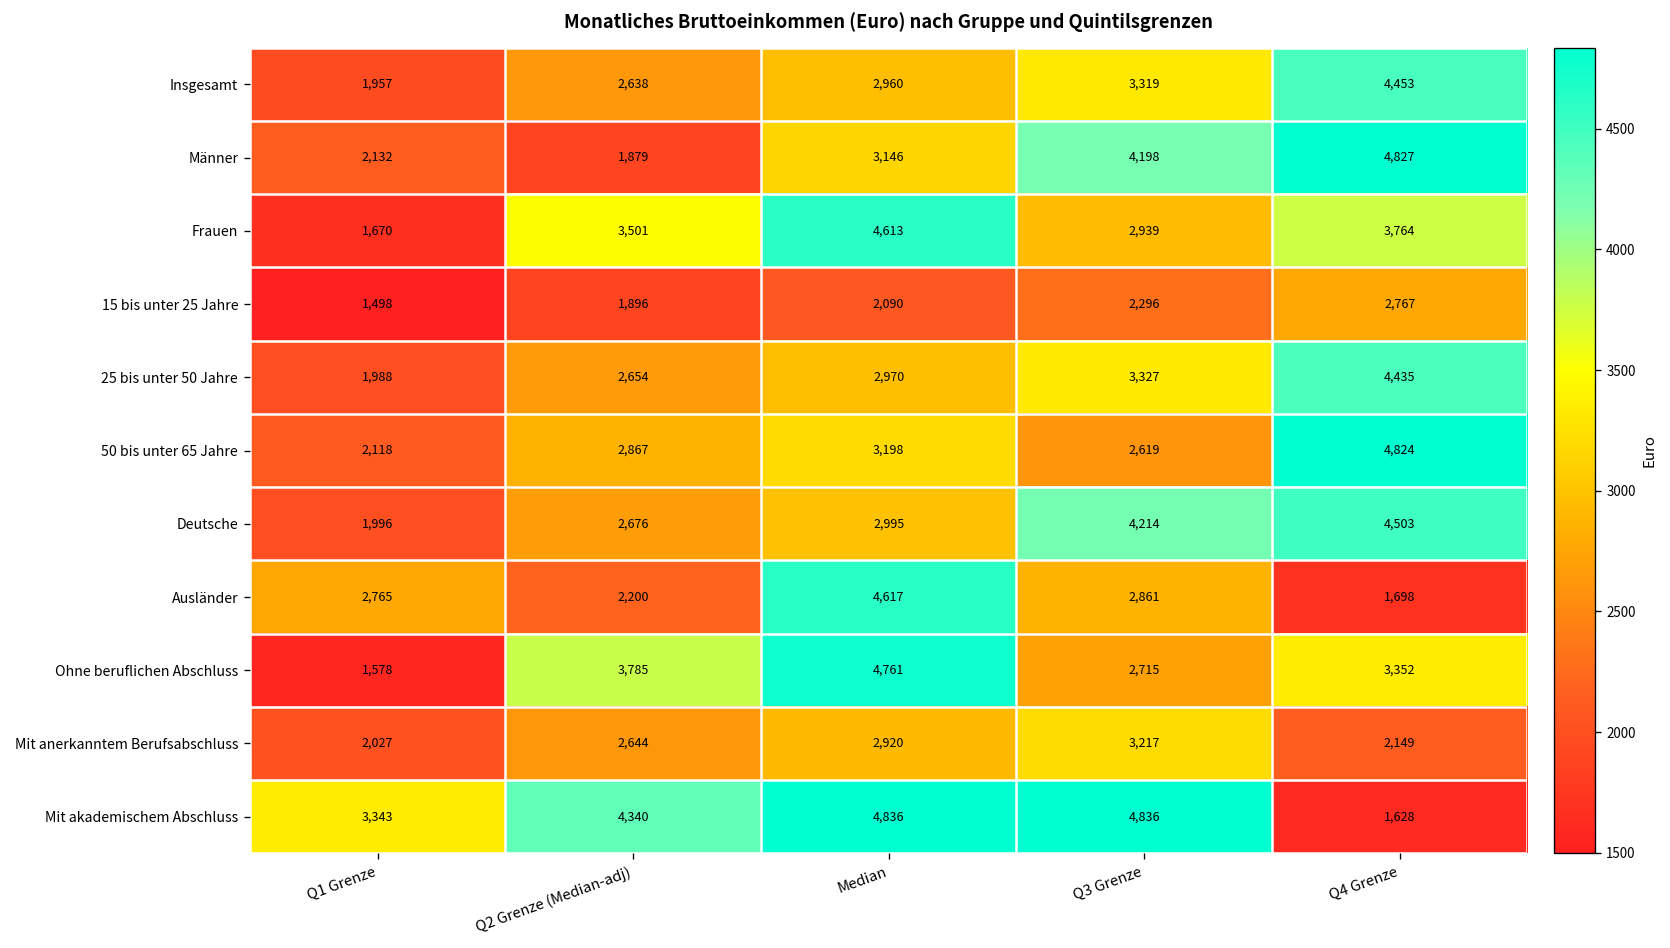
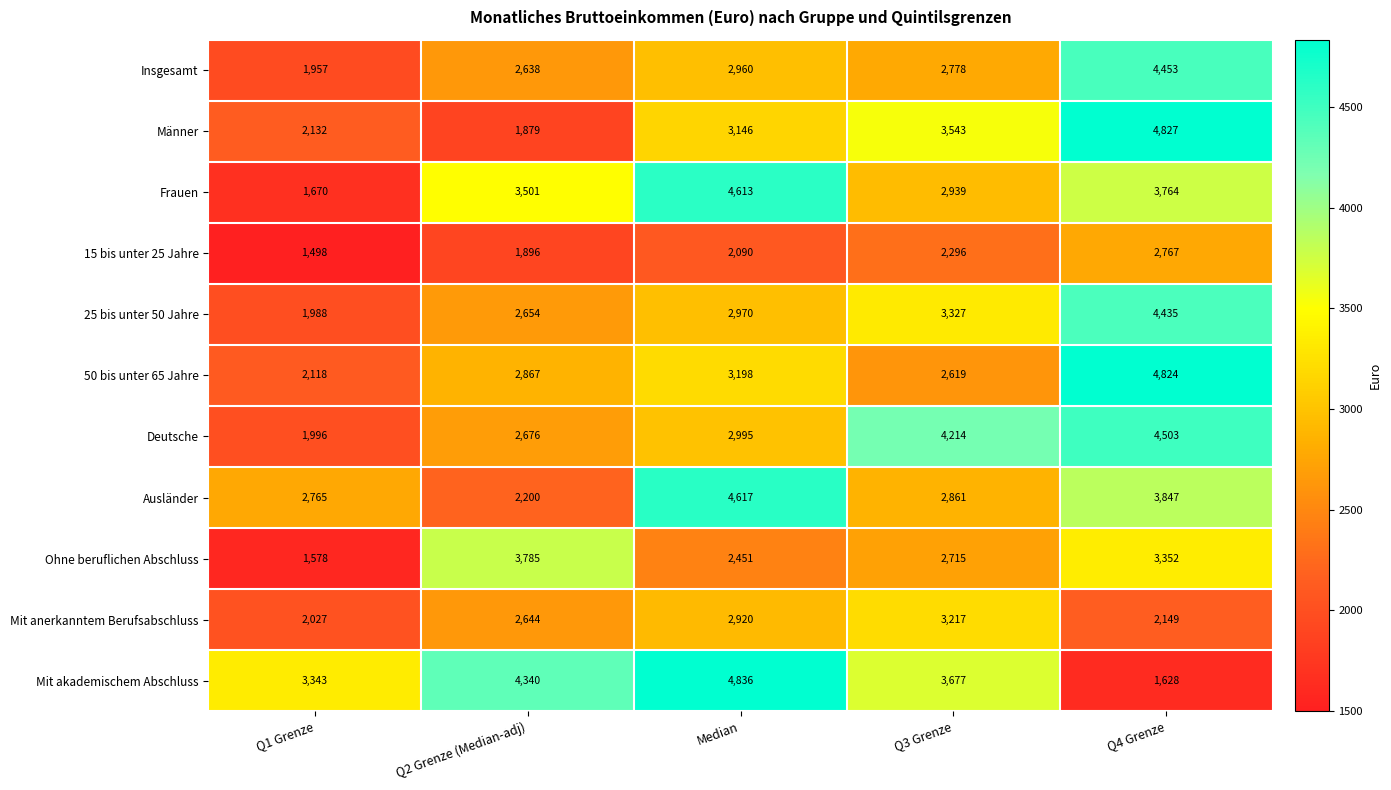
Insgesamt, Q3 Grenze: 3,319 -> 2,778
Männer, Q3 Grenze: 4,198 -> 3,543
Ausländer, Q4 Grenze: 1,698 -> 3,847
Ohne beruflichen Abschluss, Median: 4,761 -> 2,451
Mit akademischem Abschluss, Q3 Grenze: 4,836 -> 3,677
